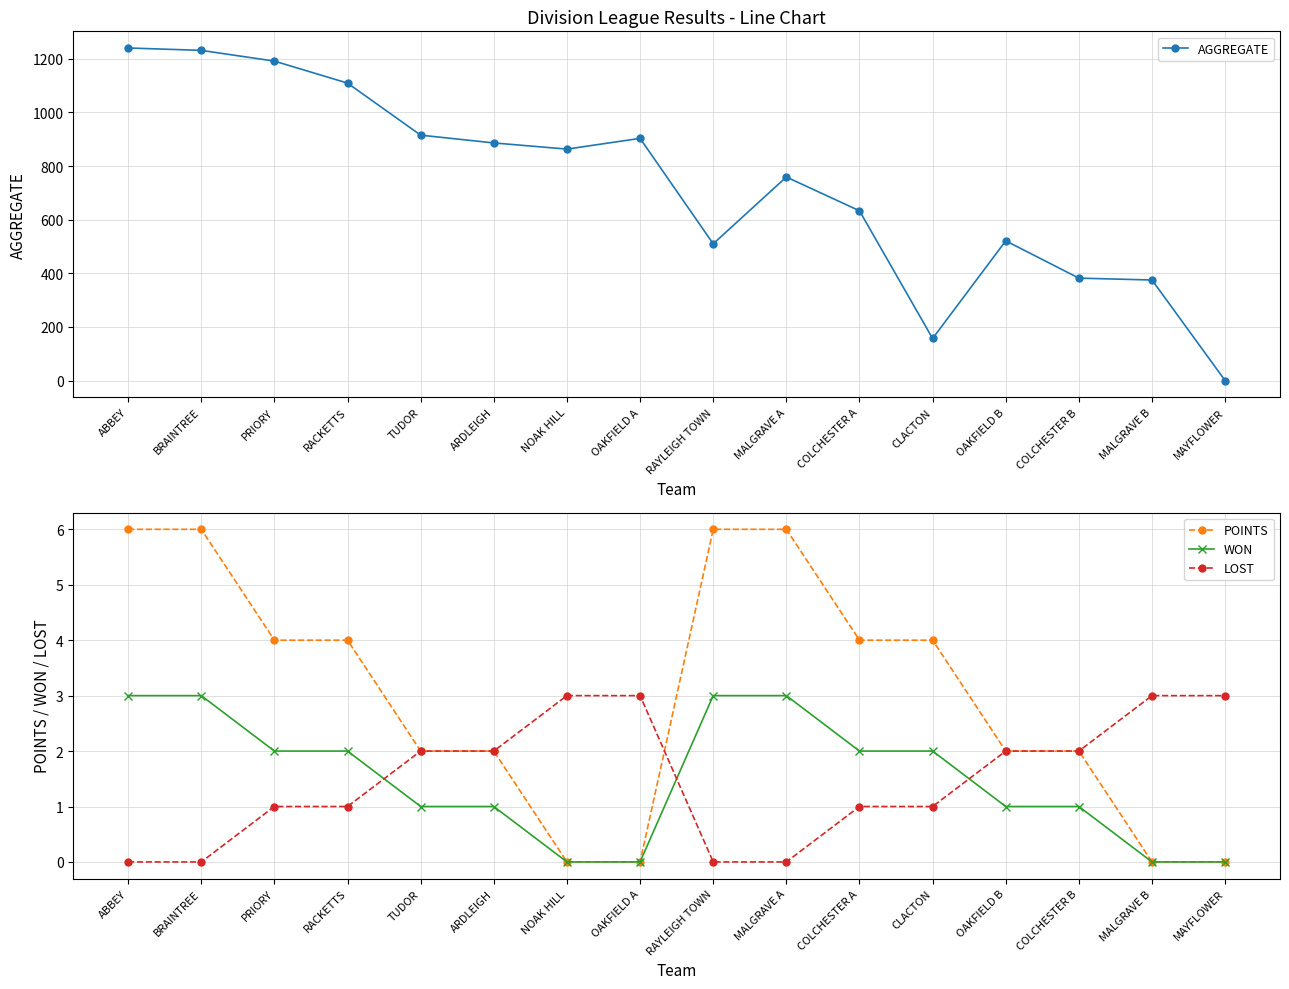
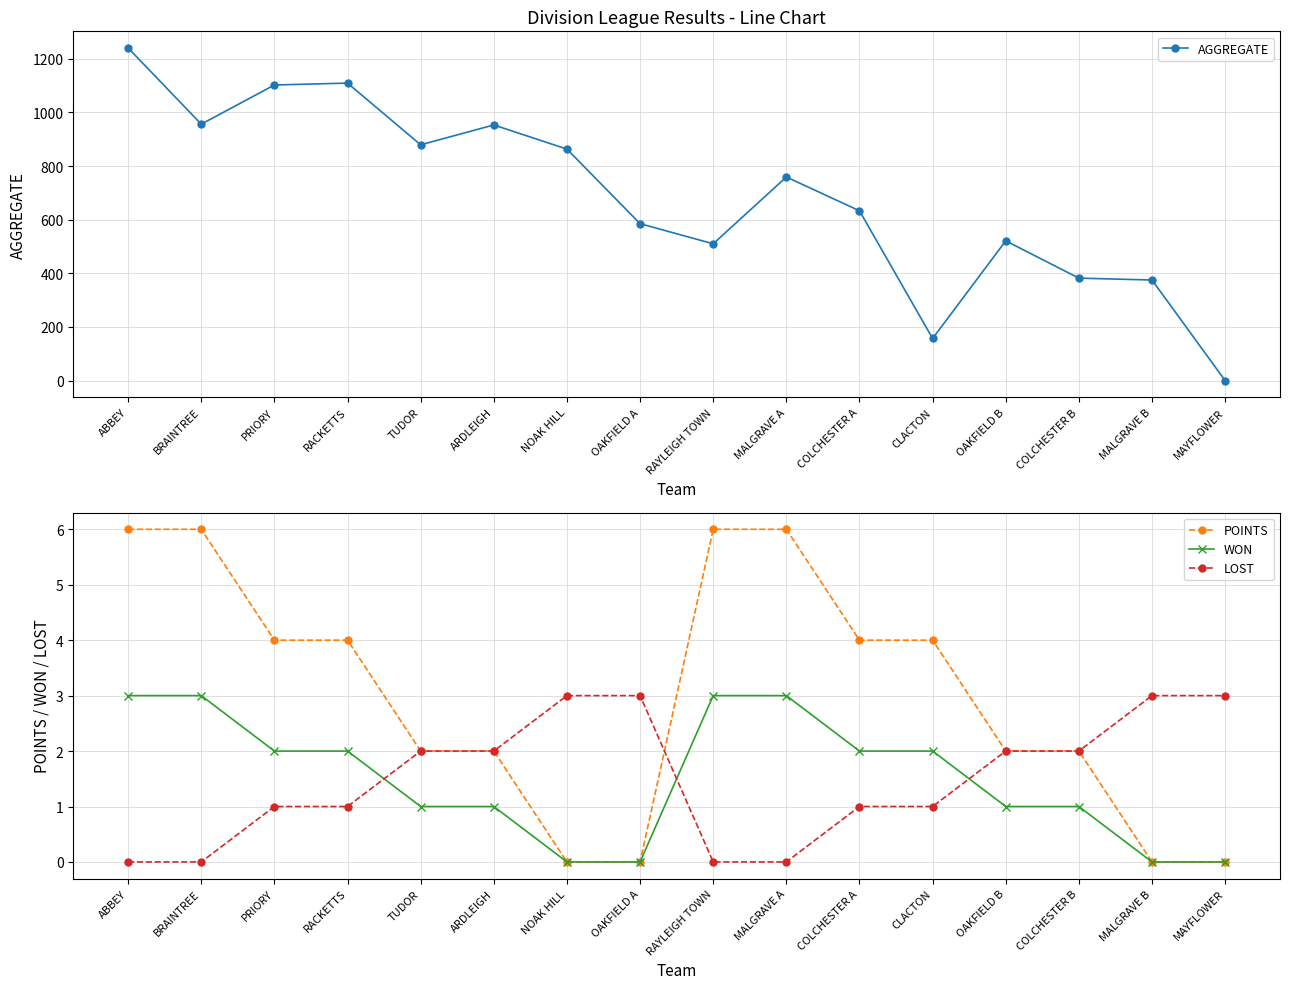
Division League Results - Line Chart, BRAINTREE: 1230 -> 960
Division League Results - Line Chart, PRIORY: 1190 -> 1100
Division League Results - Line Chart, TUDOR: 920 -> 880
Division League Results - Line Chart, ARDLEIGH: 890 -> 950
Division League Results - Line Chart, OAKFIELD A: 900 -> 590
